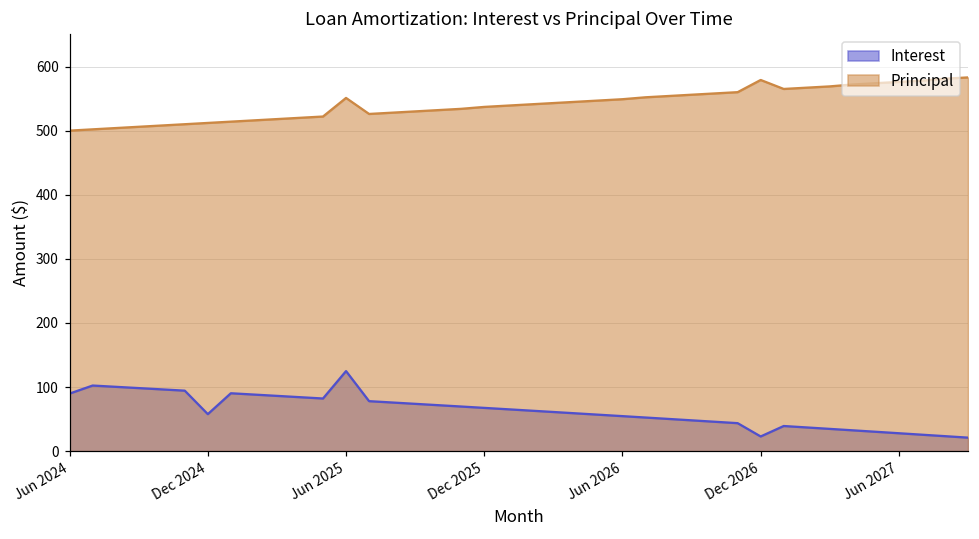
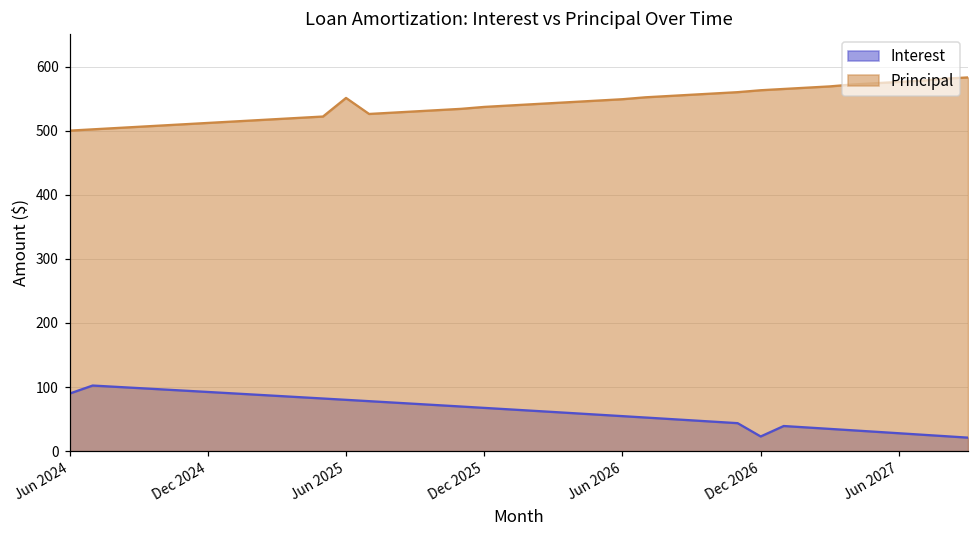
Interest, Dec 2024: 60 -> 90
Interest, Jun 2025: 120 -> 80
Principal, Dec 2026: 580 -> 560
